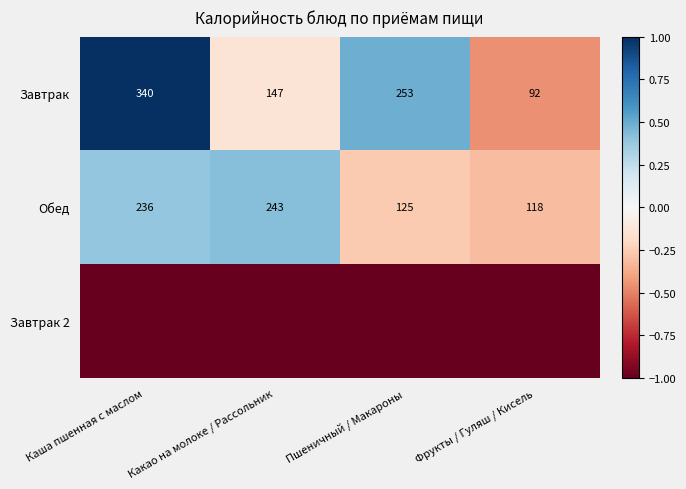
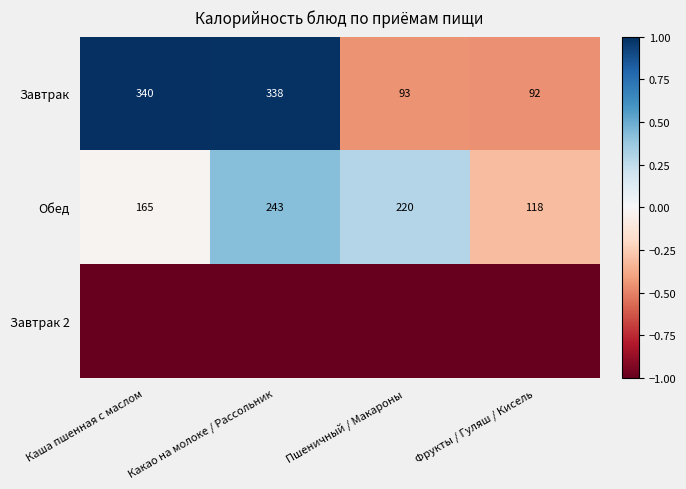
Завтрак, Какао на молоке / Рассольник: 147 -> 338
Завтрак, Пшеничный / Макароны: 253 -> 93
Обед, Каша пшенная с маслом: 236 -> 165
Обед, Пшеничный / Макароны: 125 -> 220
